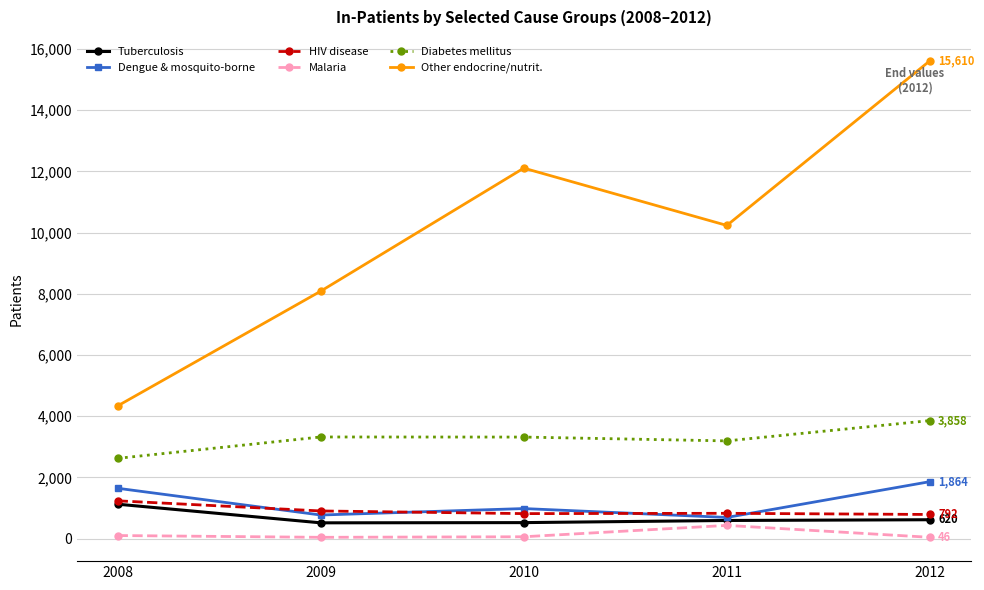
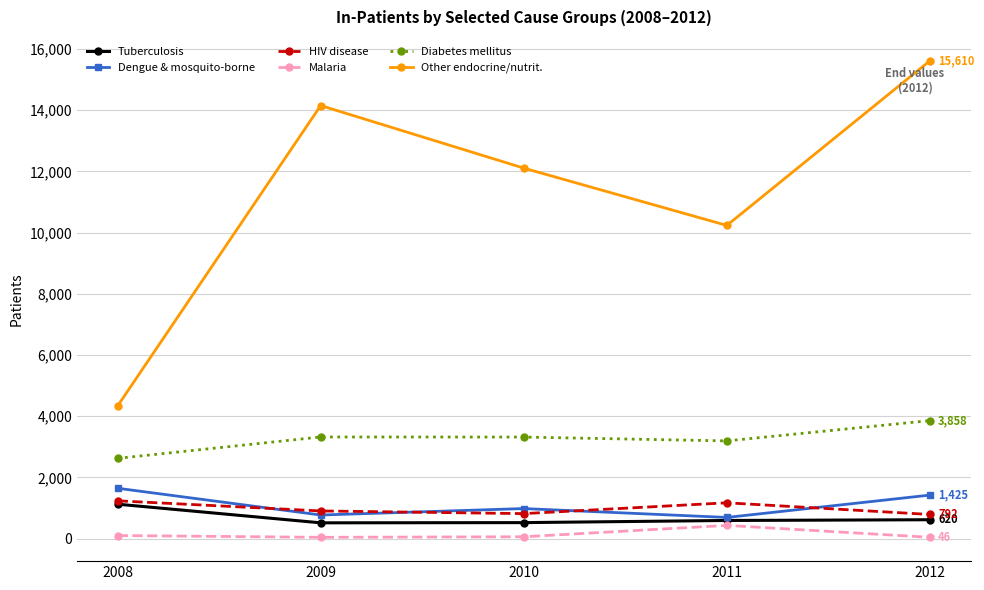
Other endocrine/nutrit., 2009: 8,100 -> 14,100
HIV disease, 2011: 800 -> 1,200
Dengue & mosquito-borne, 2012: 1,864 -> 1,425
